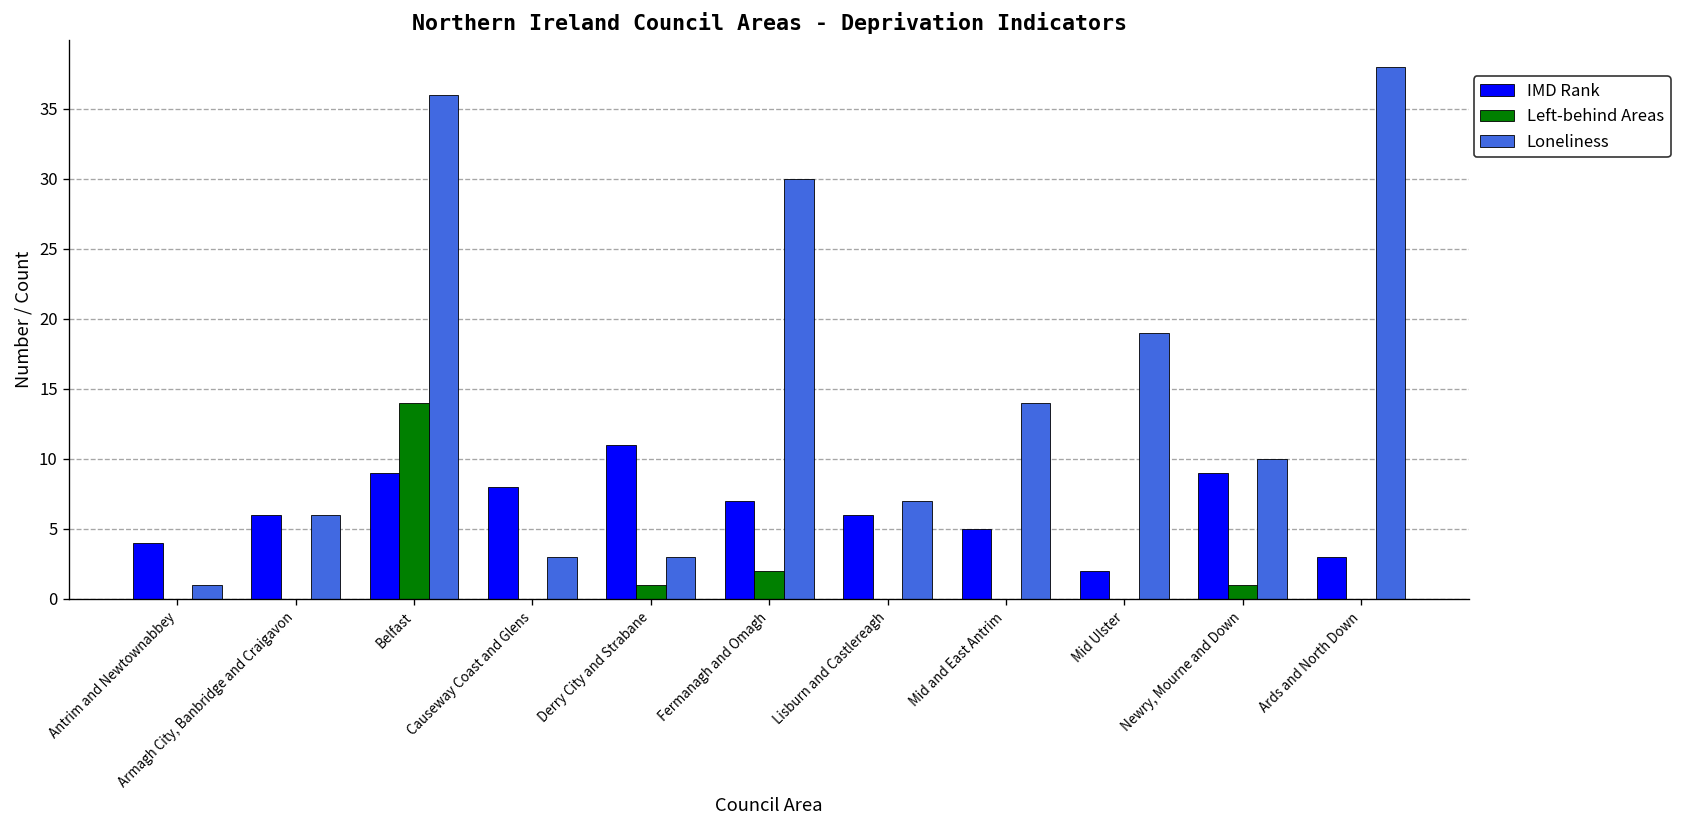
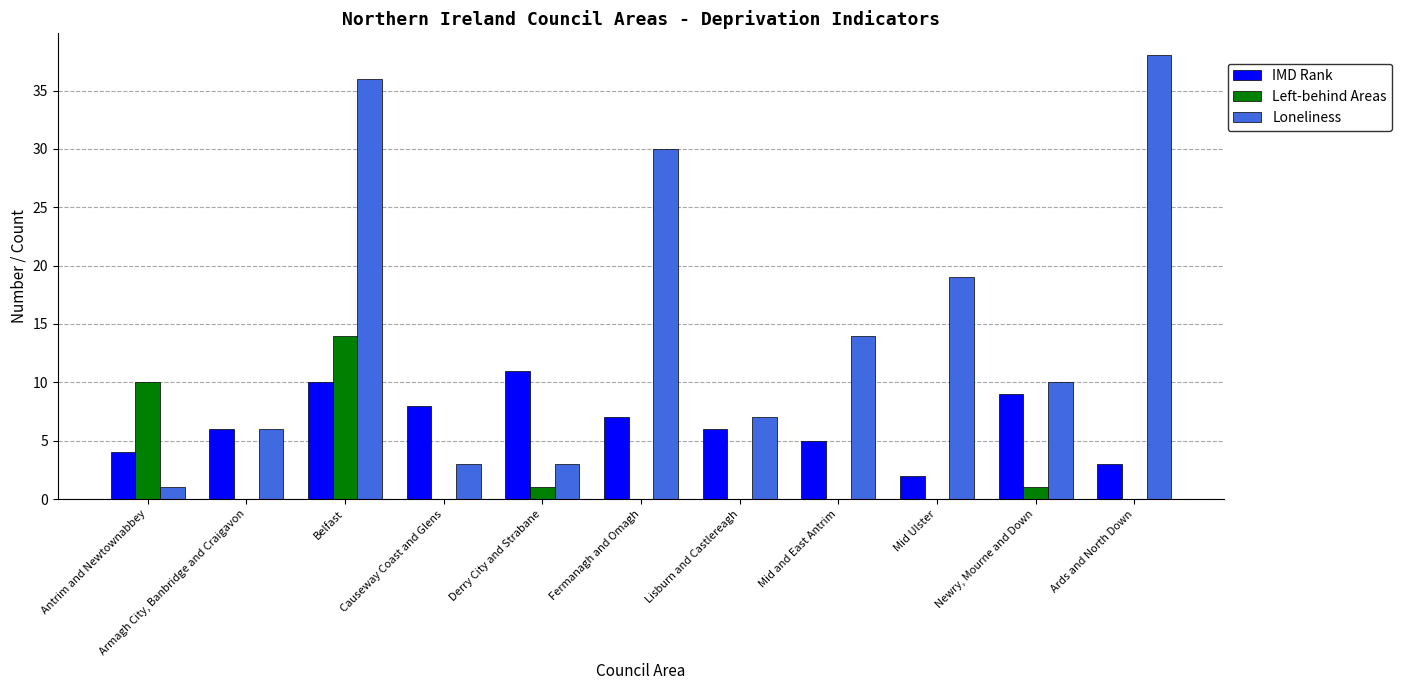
Left-behind Areas, Antrim and Newtownabbey: 0 -> 10
IMD Rank, Belfast: 9 -> 10
Left-behind Areas, Fermanagh and Omagh: 2 -> 0
